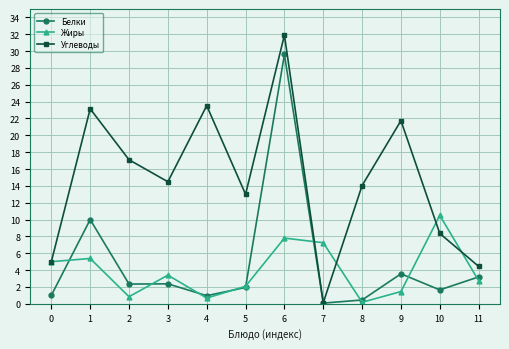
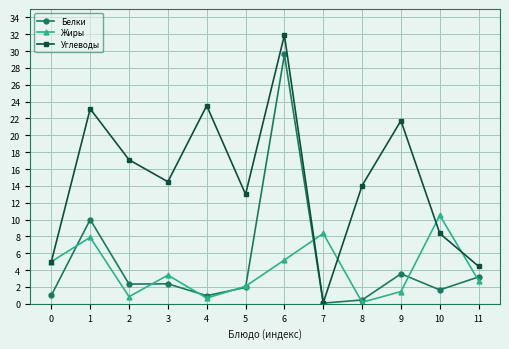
Жиры, 1: 5 -> 8
Жиры, 6: 8 -> 5
Жиры, 7: 7 -> 8
